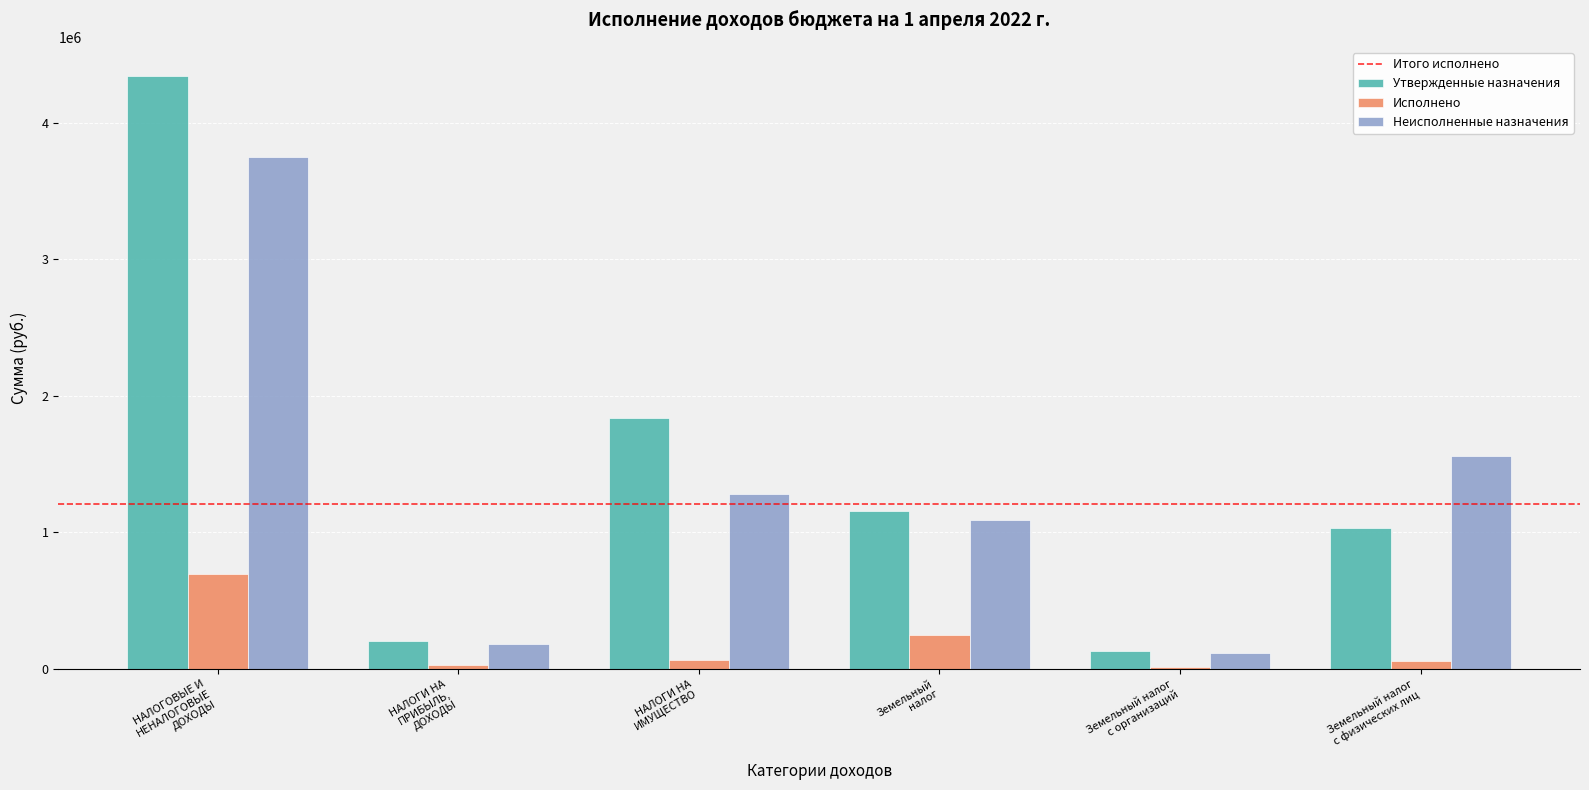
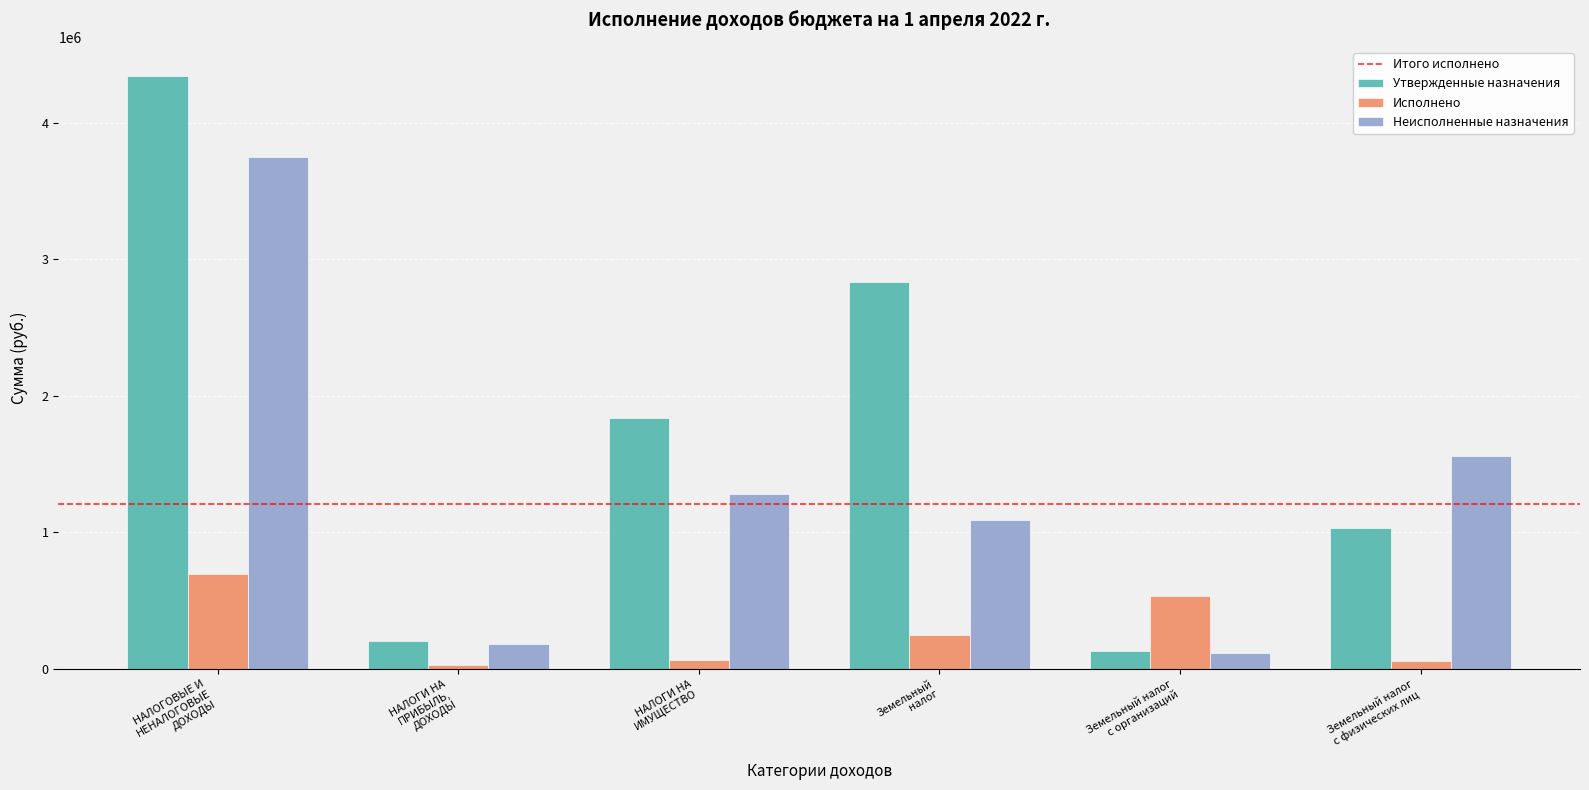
Утвержденные назначения, Земельный налог: 1160000 -> 2840000
Исполнено, Земельный налог с организаций: 20000 -> 530000
